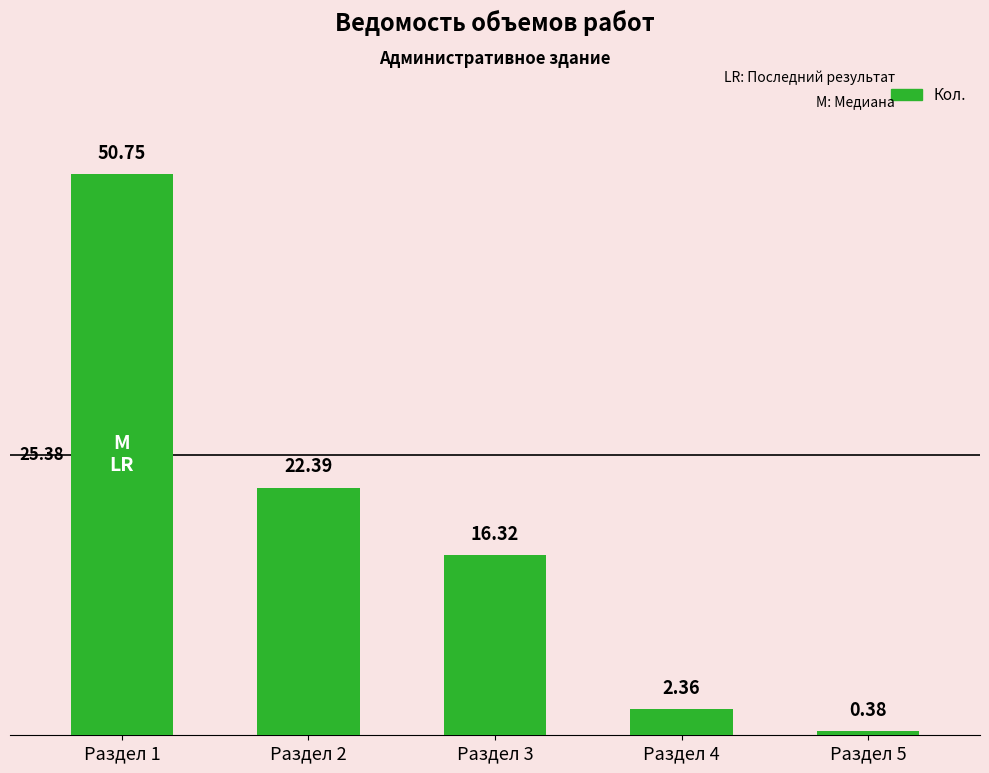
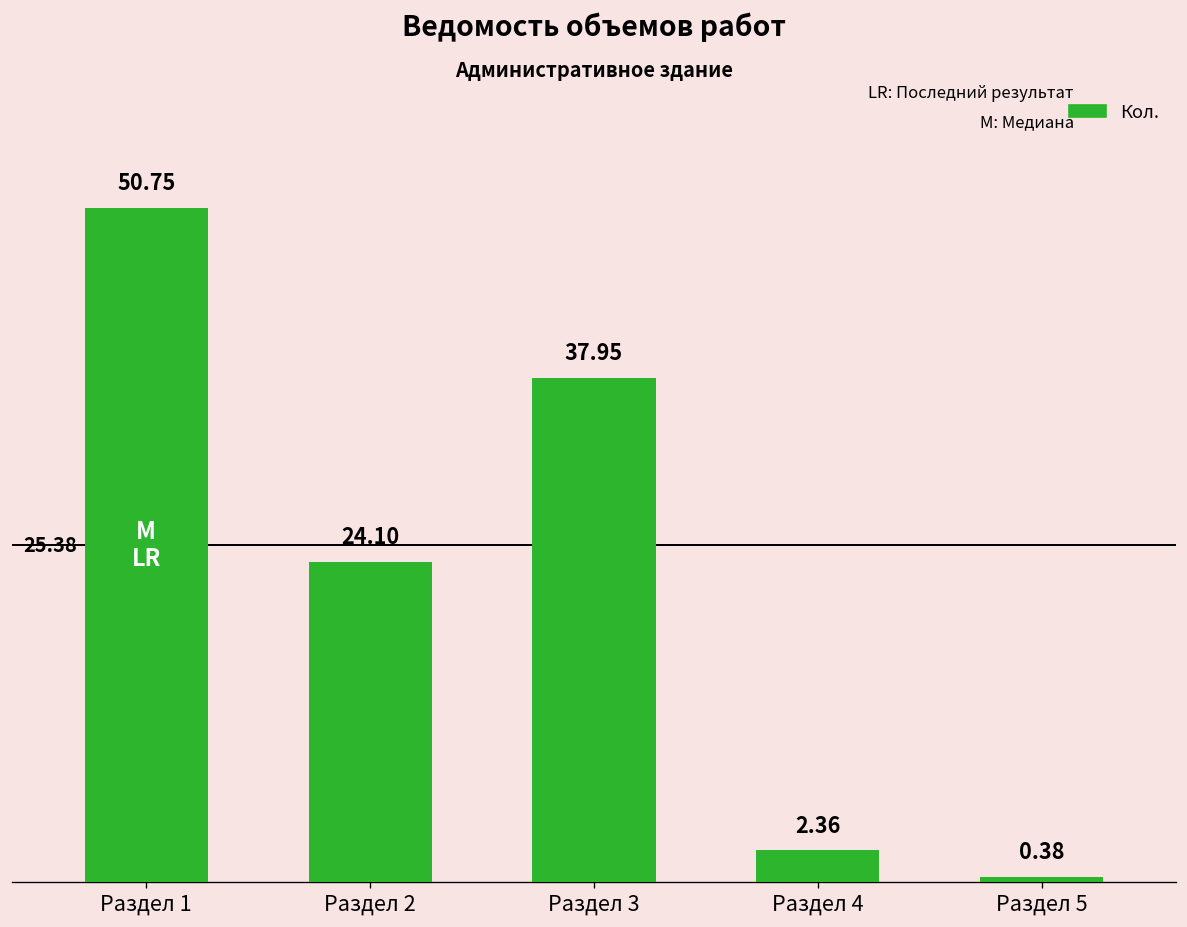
Раздел 2: 22.39 -> 24.10
Раздел 3: 16.32 -> 37.95
